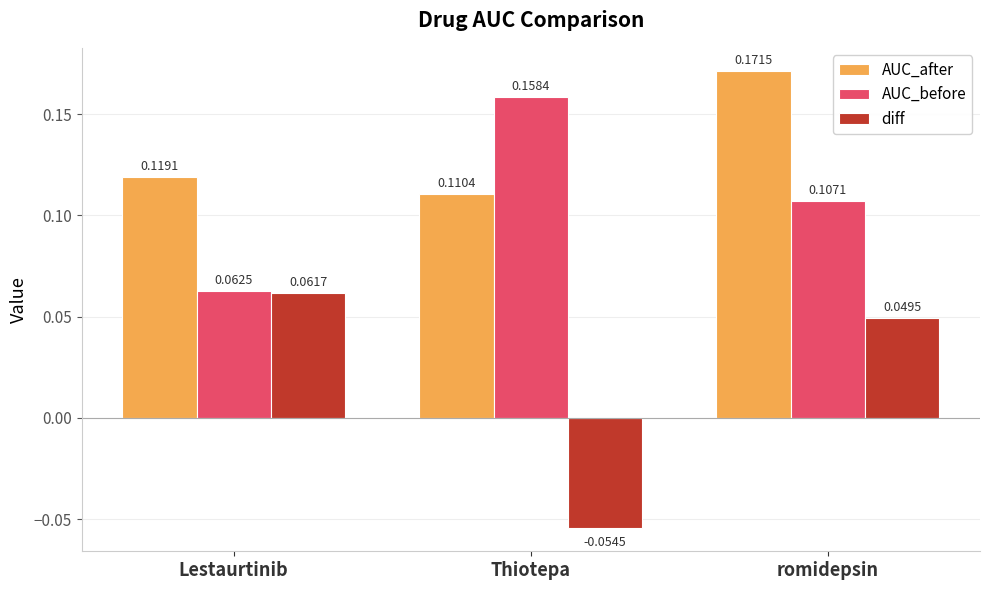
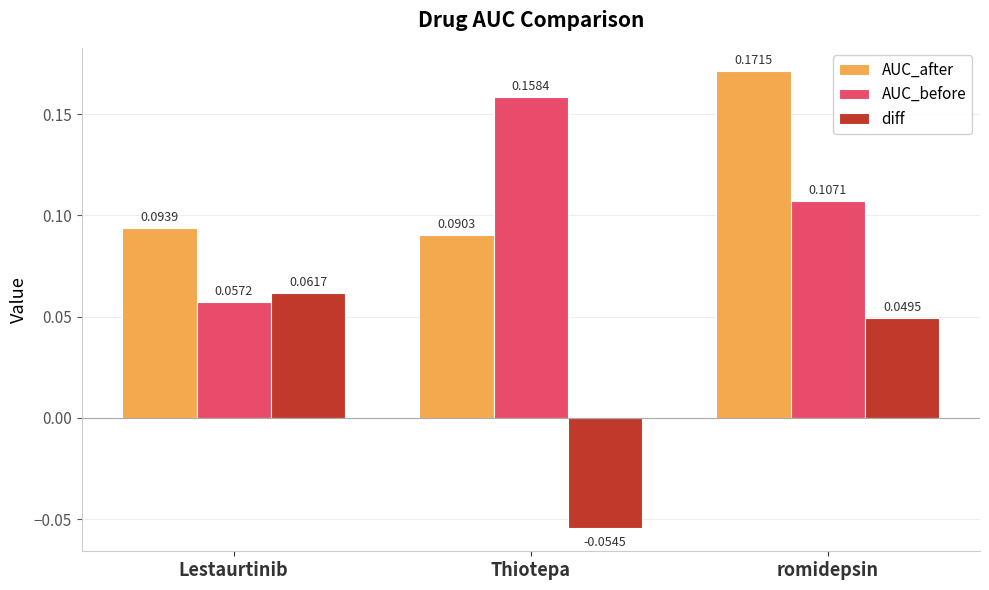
AUC_after, Lestaurtinib: 0.1191 -> 0.0939
AUC_before, Lestaurtinib: 0.0625 -> 0.0572
AUC_after, Thiotepa: 0.1104 -> 0.0903
